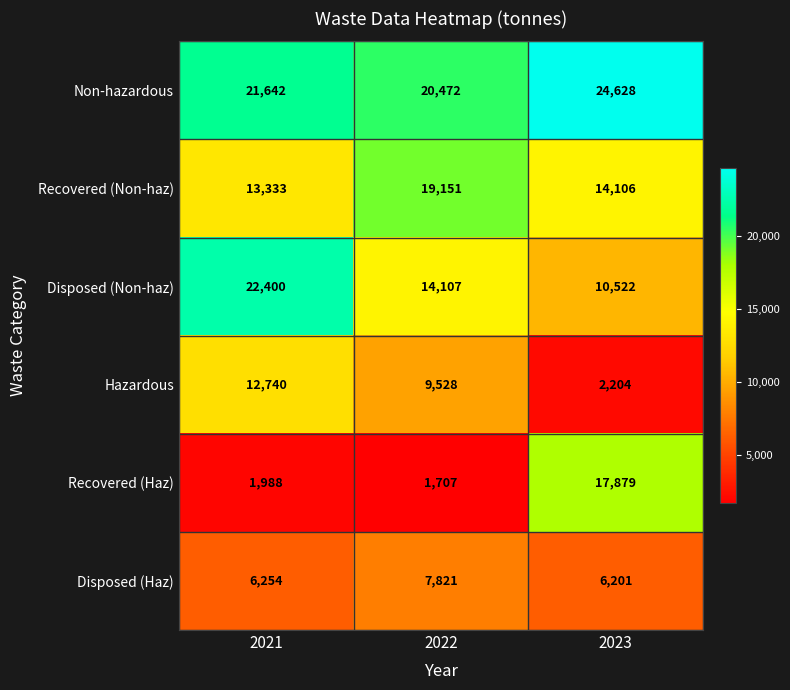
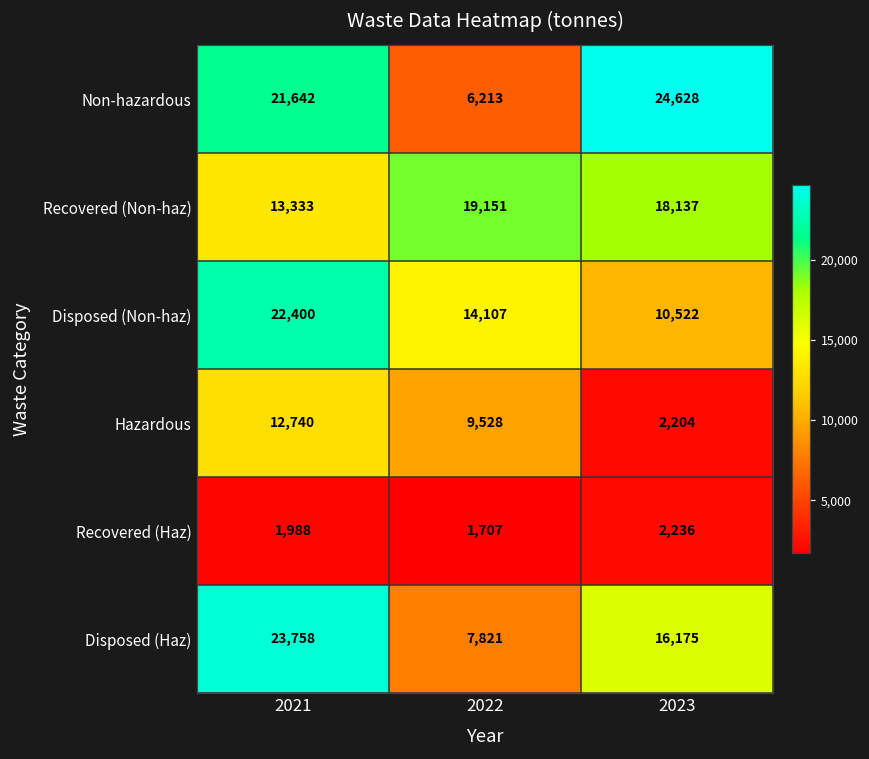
Non-hazardous, 2022: 20,472 -> 6,213
Recovered (Non-haz), 2023: 14,106 -> 18,137
Recovered (Haz), 2023: 17,879 -> 2,236
Disposed (Haz), 2021: 6,254 -> 23,758
Disposed (Haz), 2023: 6,201 -> 16,175
